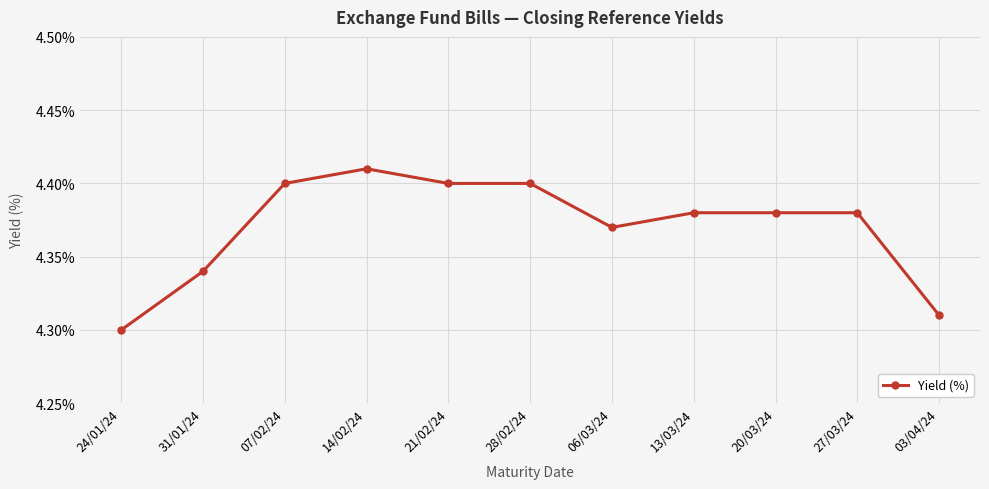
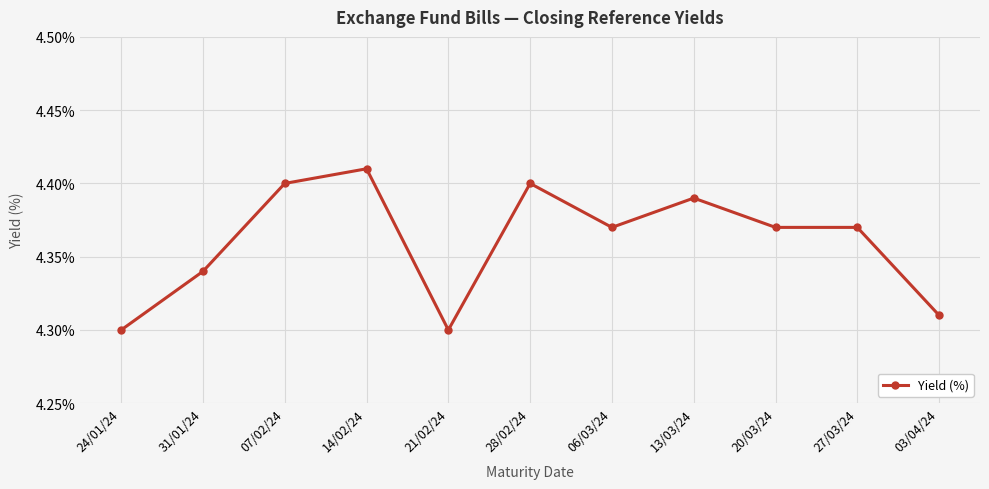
21/02/24: 4.4% -> 4.3%
13/03/24: 4.38% -> 4.39%
20/03/24: 4.38% -> 4.37%
27/03/24: 4.38% -> 4.37%
